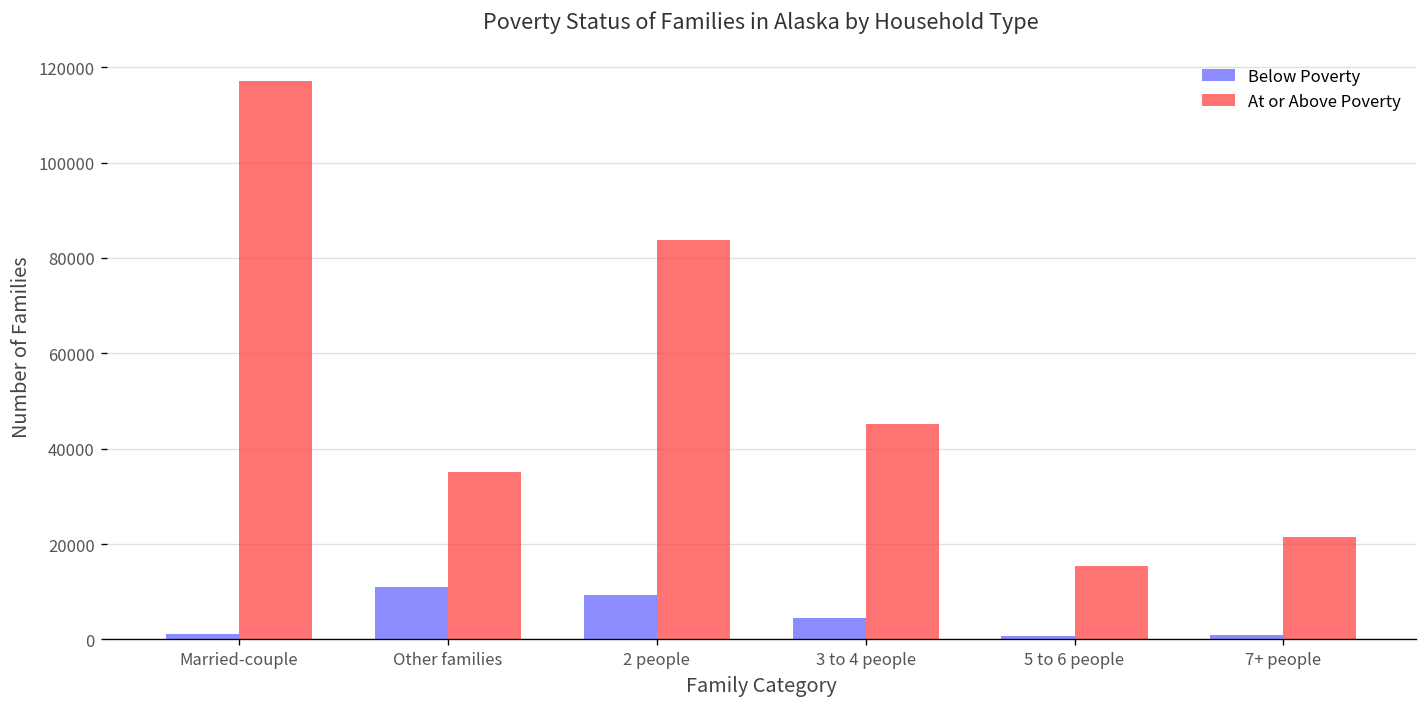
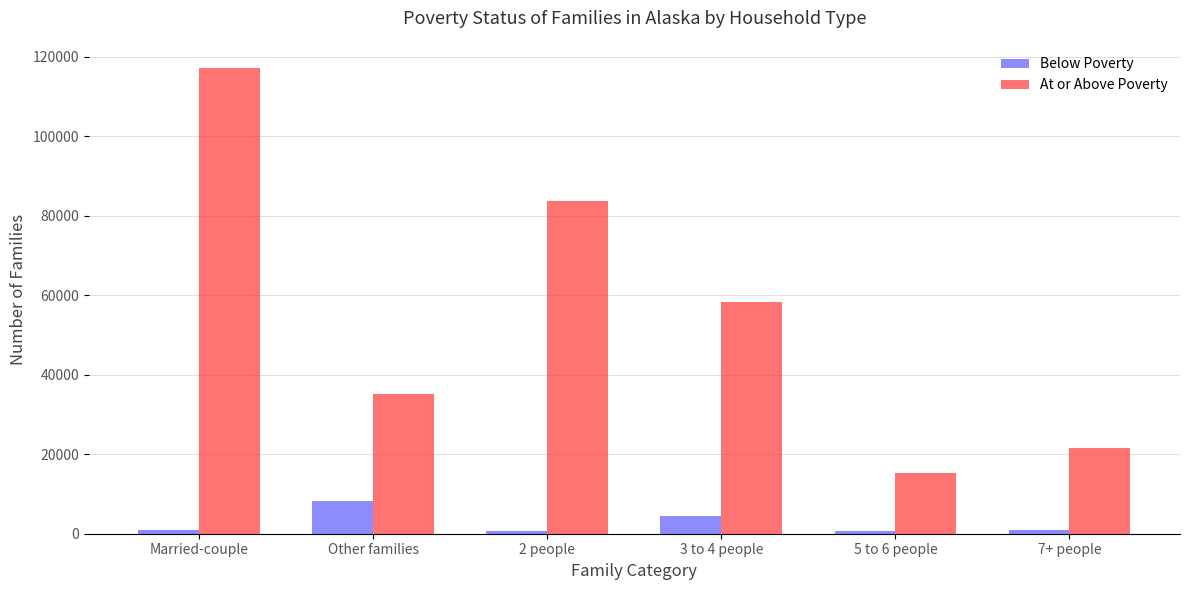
Below Poverty, Other families: 11000 -> 8000
Below Poverty, 2 people: 9000 -> 1000
At or Above Poverty, 3 to 4 people: 45000 -> 58000
